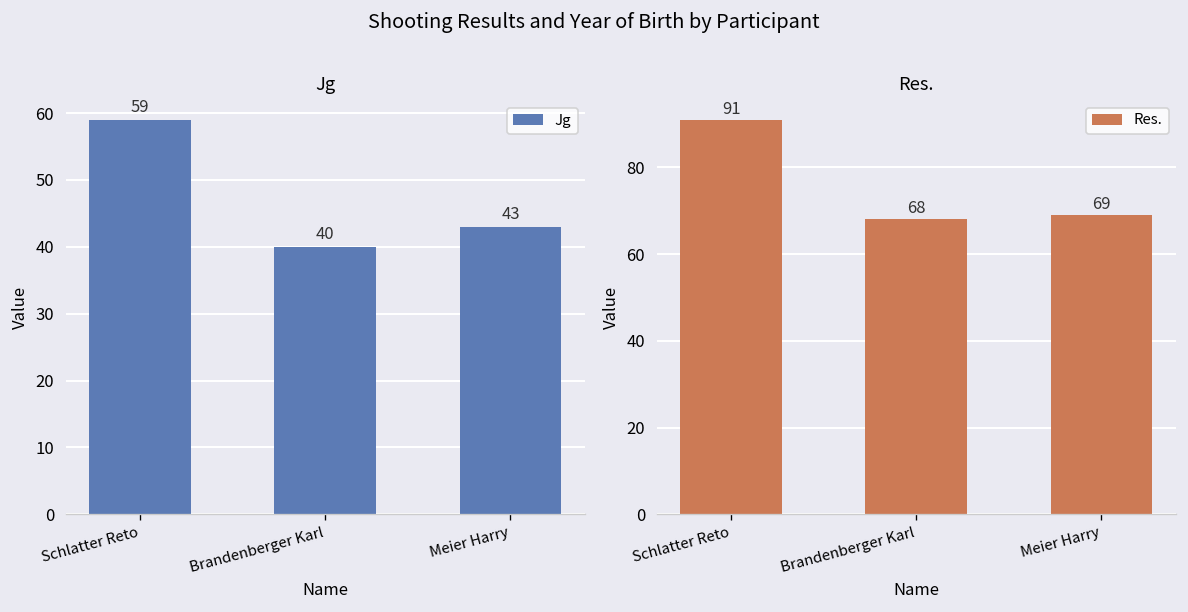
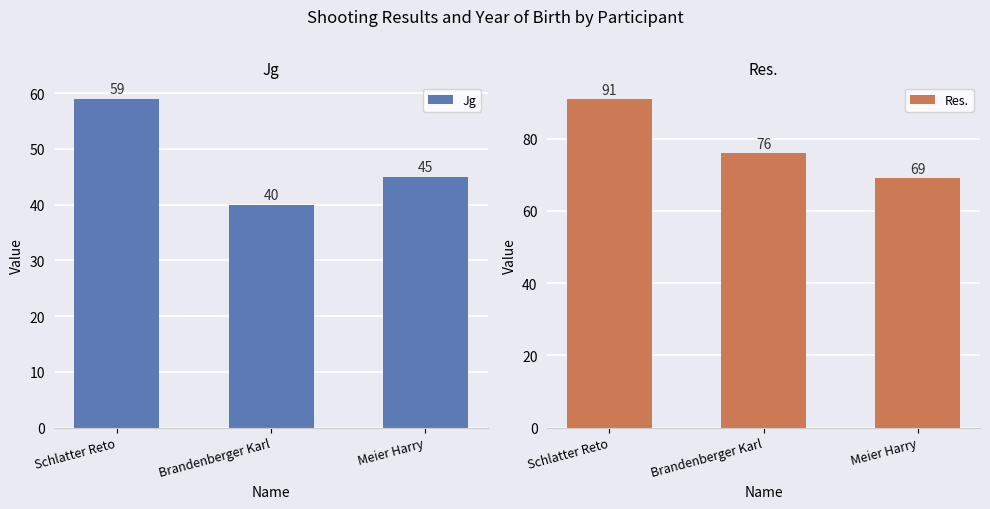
Jg, Meier Harry: 43 -> 45
Res., Brandenberger Karl: 68 -> 76
